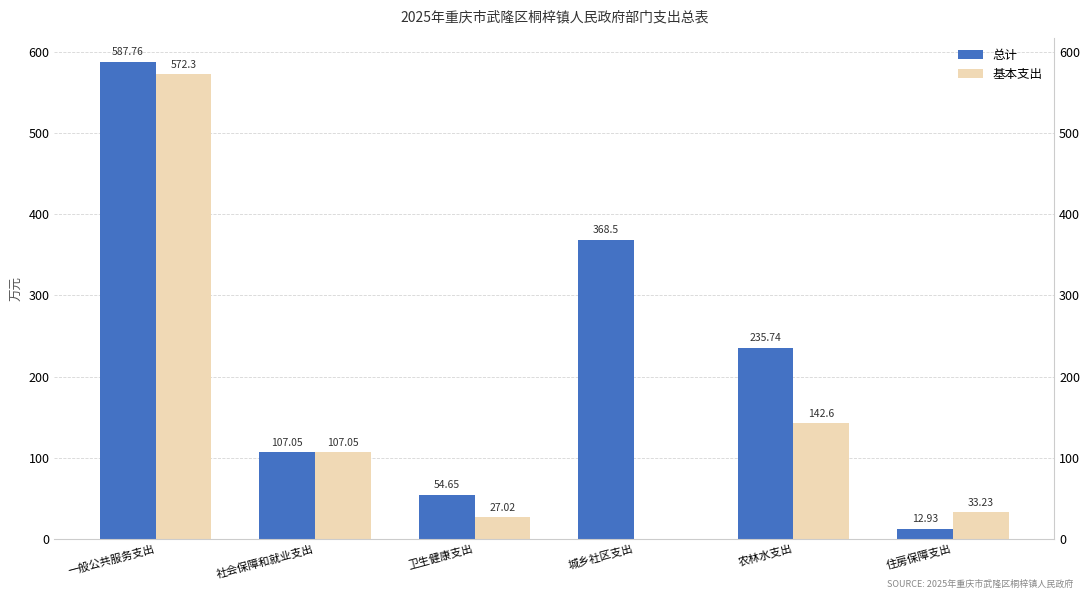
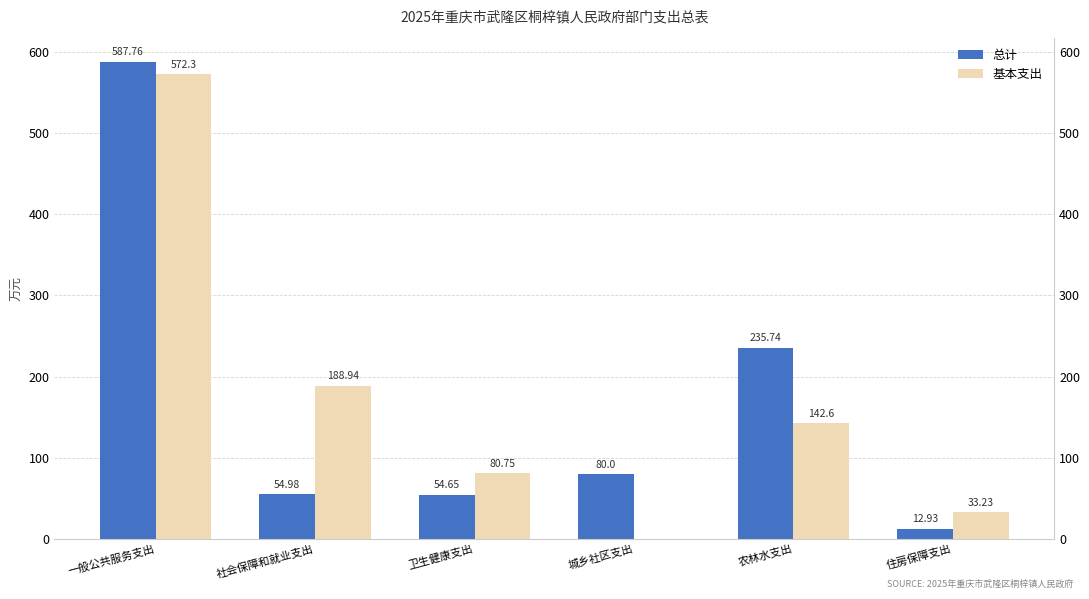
总计, 社会保障和就业支出: 107.05 -> 54.98
基本支出, 社会保障和就业支出: 107.05 -> 188.94
基本支出, 卫生健康支出: 27.02 -> 80.75
总计, 城乡社区支出: 368.5 -> 80.0
